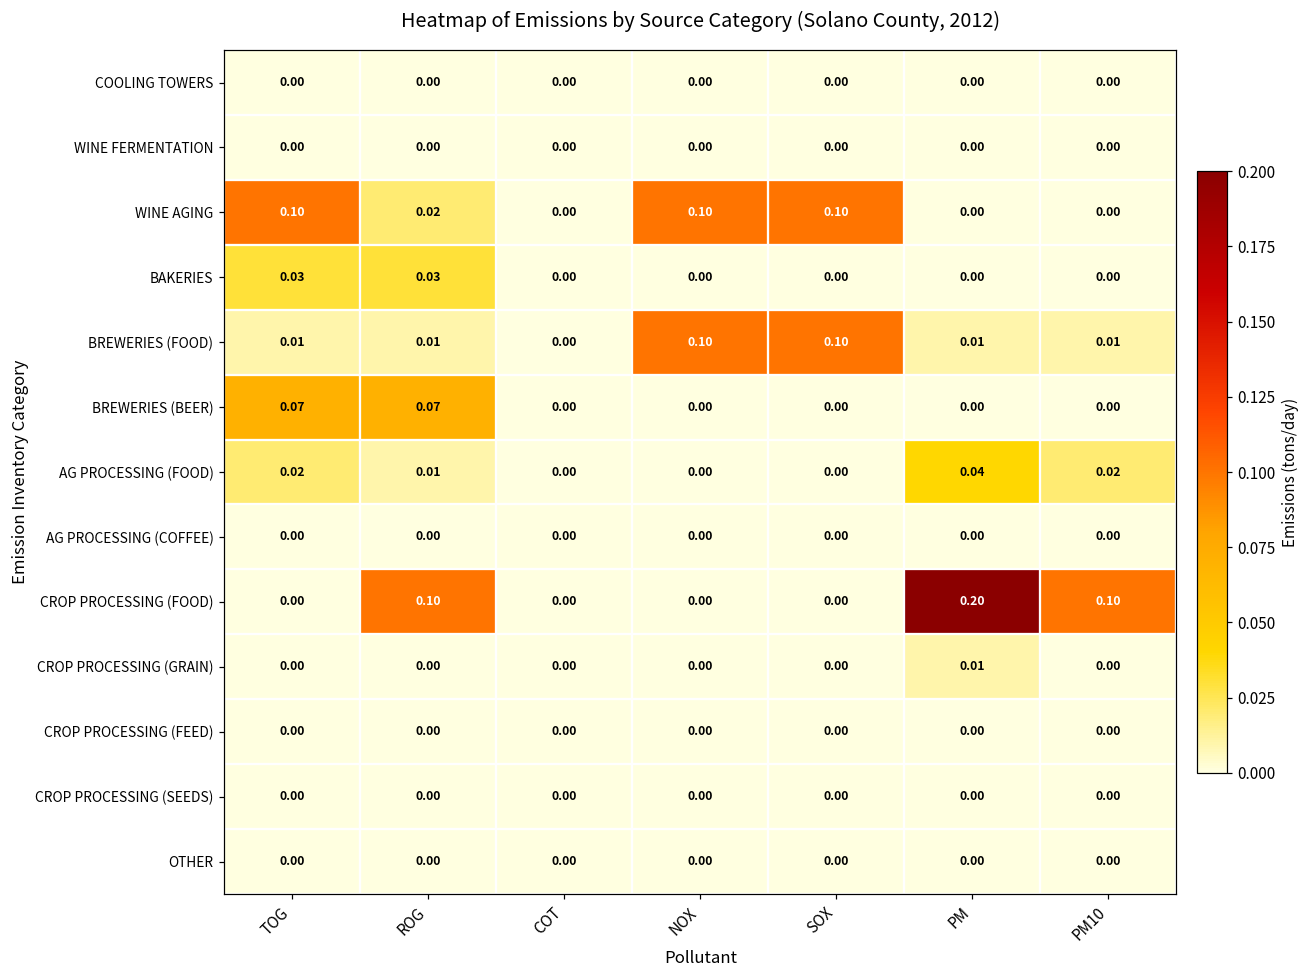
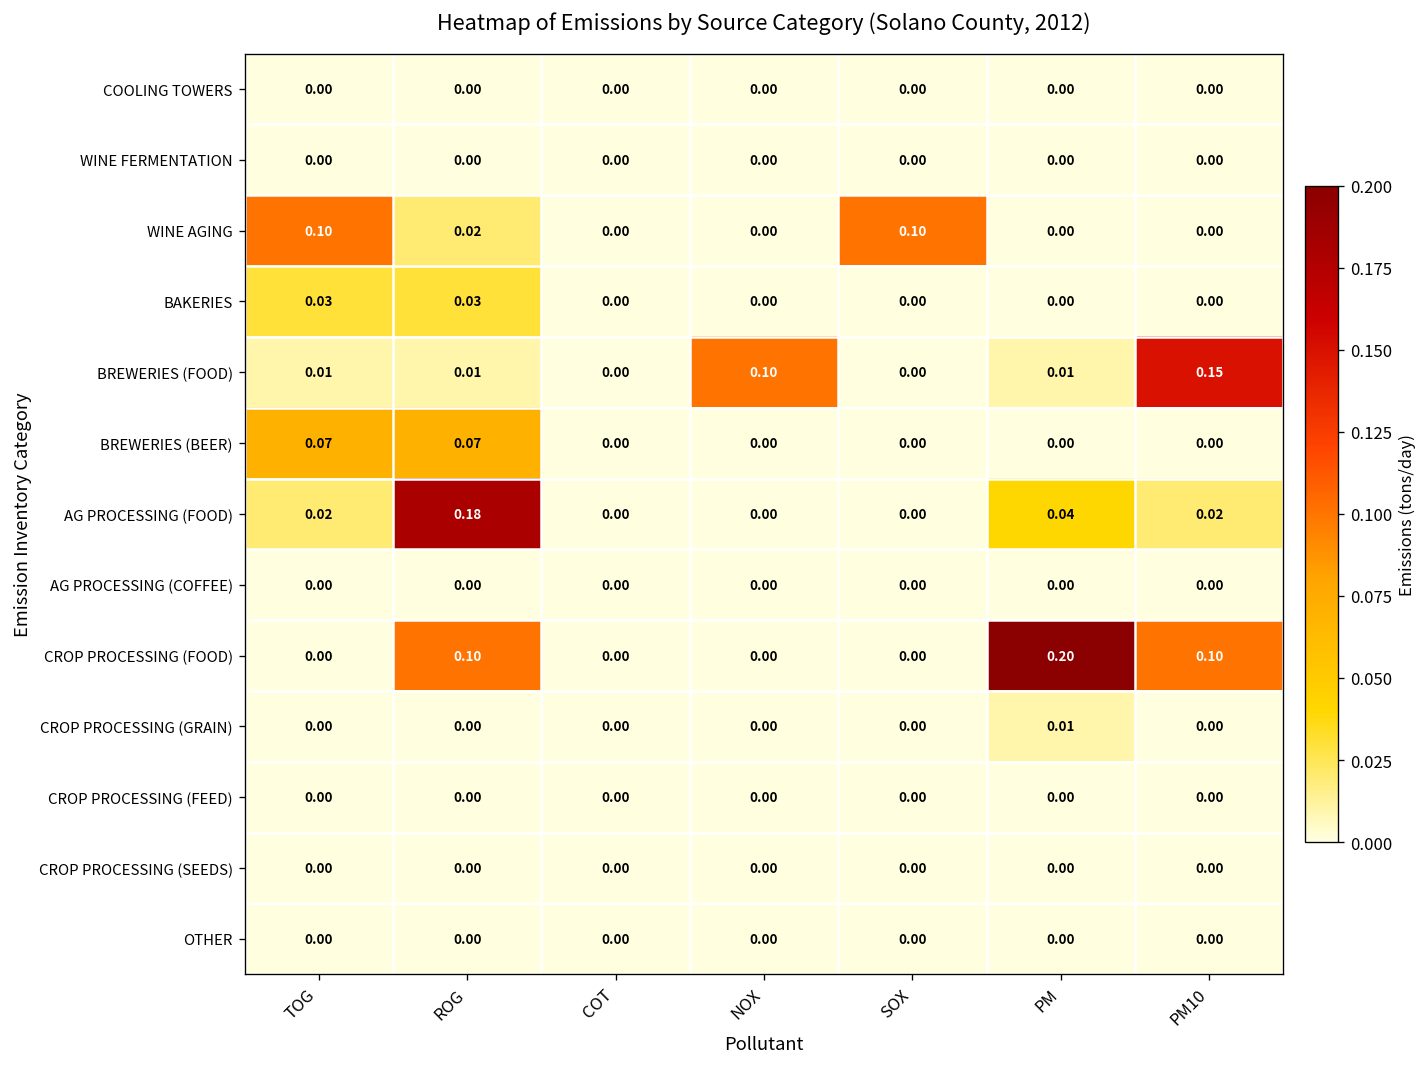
WINE AGING, NOX: 0.10 -> 0.00
BREWERIES (FOOD), SOX: 0.10 -> 0.00
BREWERIES (FOOD), PM10: 0.01 -> 0.15
AG PROCESSING (FOOD), ROG: 0.01 -> 0.18
